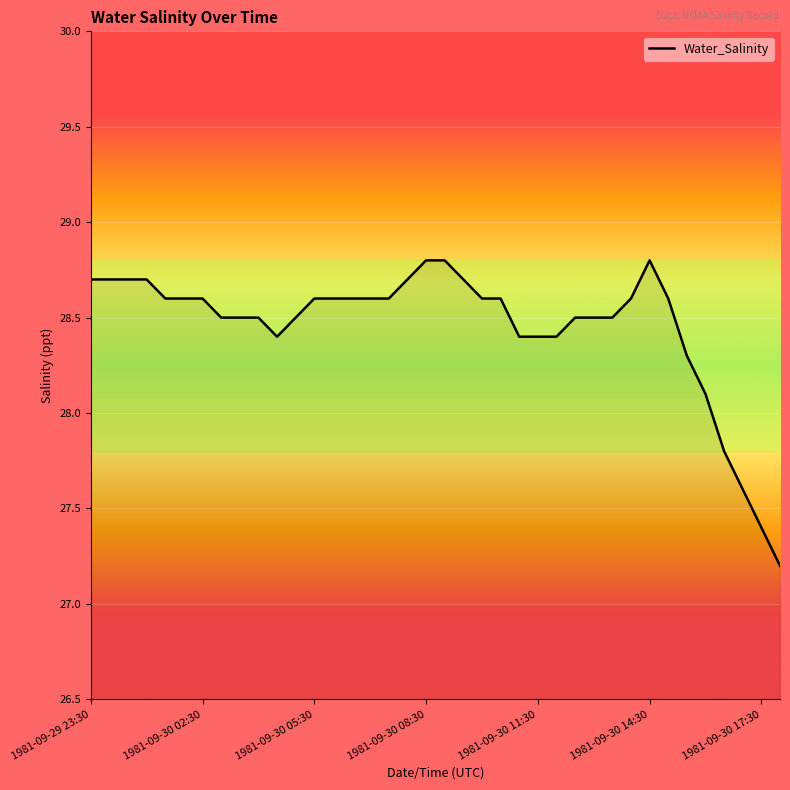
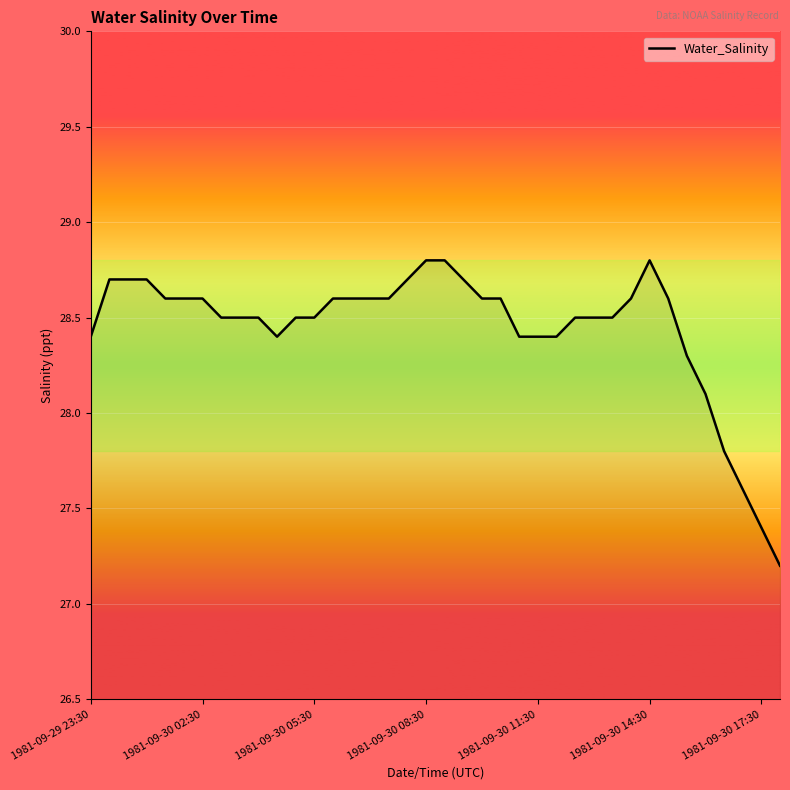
1981-09-29 23:30: 28.7 -> 28.4
1981-09-30 05:30: 28.6 -> 28.5
